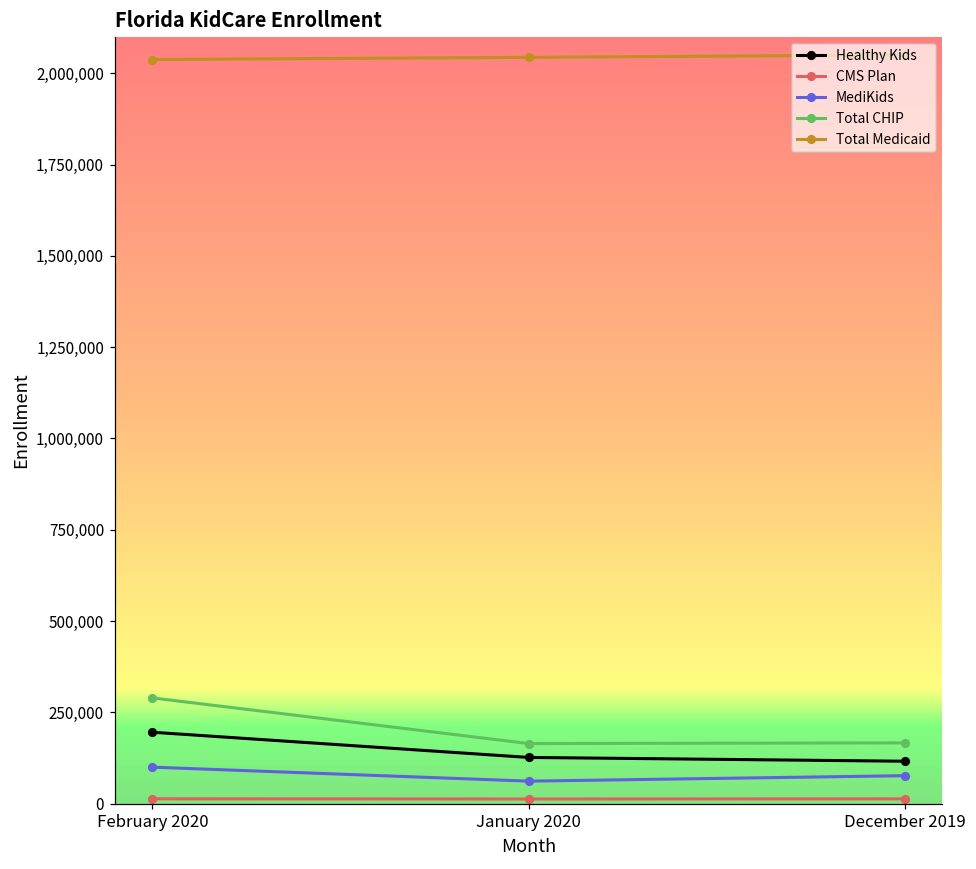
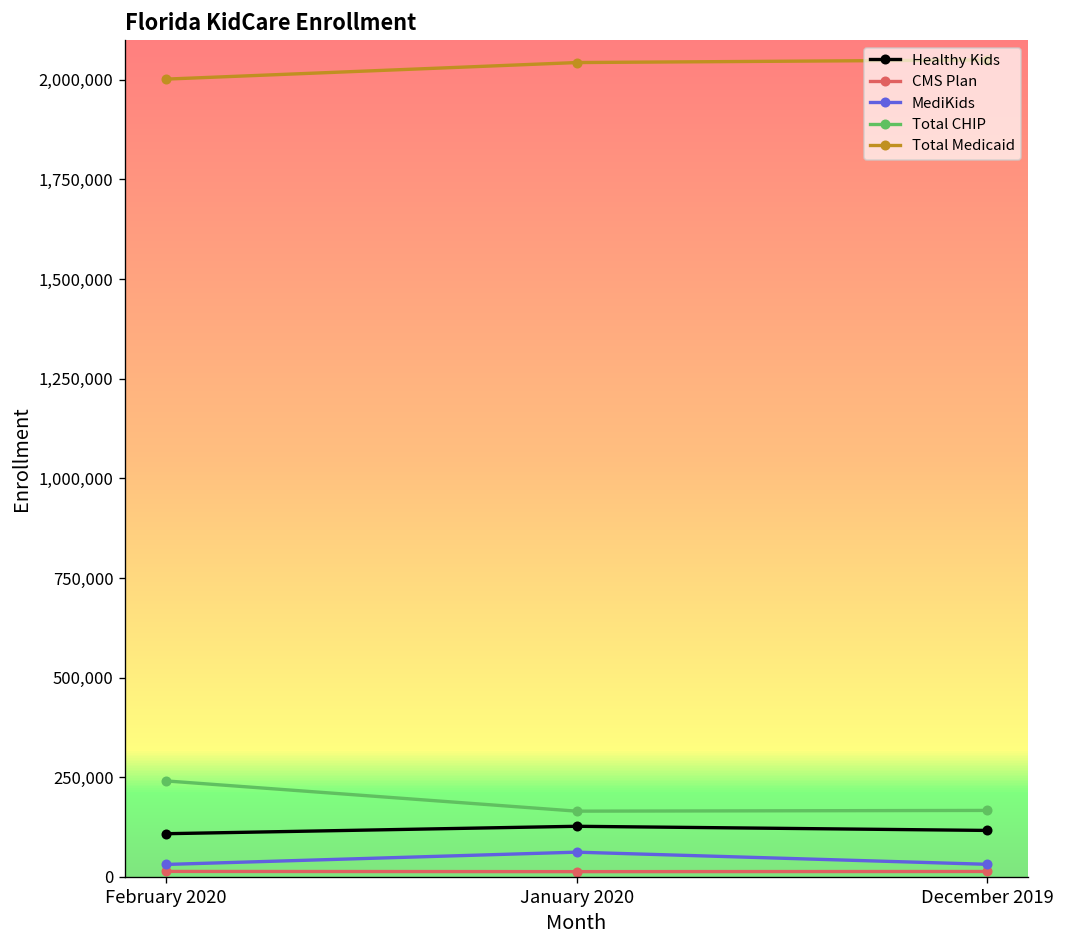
Healthy Kids, February 2020: 200,000 -> 110,000
MediKids, February 2020: 100,000 -> 30,000
Total CHIP, February 2020: 290,000 -> 240,000
Total Medicaid, February 2020: 2,040,000 -> 2,000,000
MediKids, December 2019: 80,000 -> 30,000
